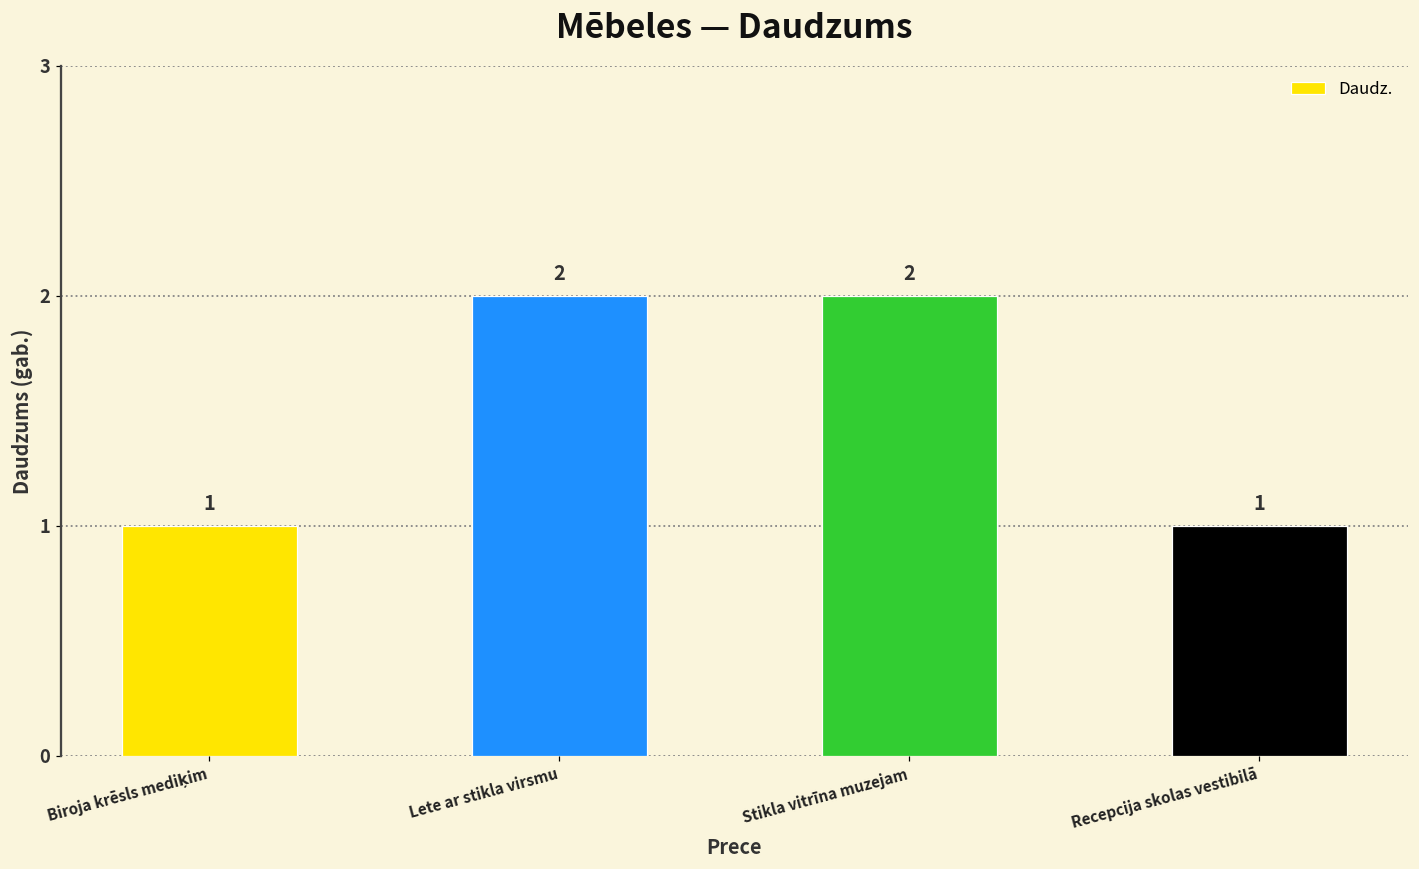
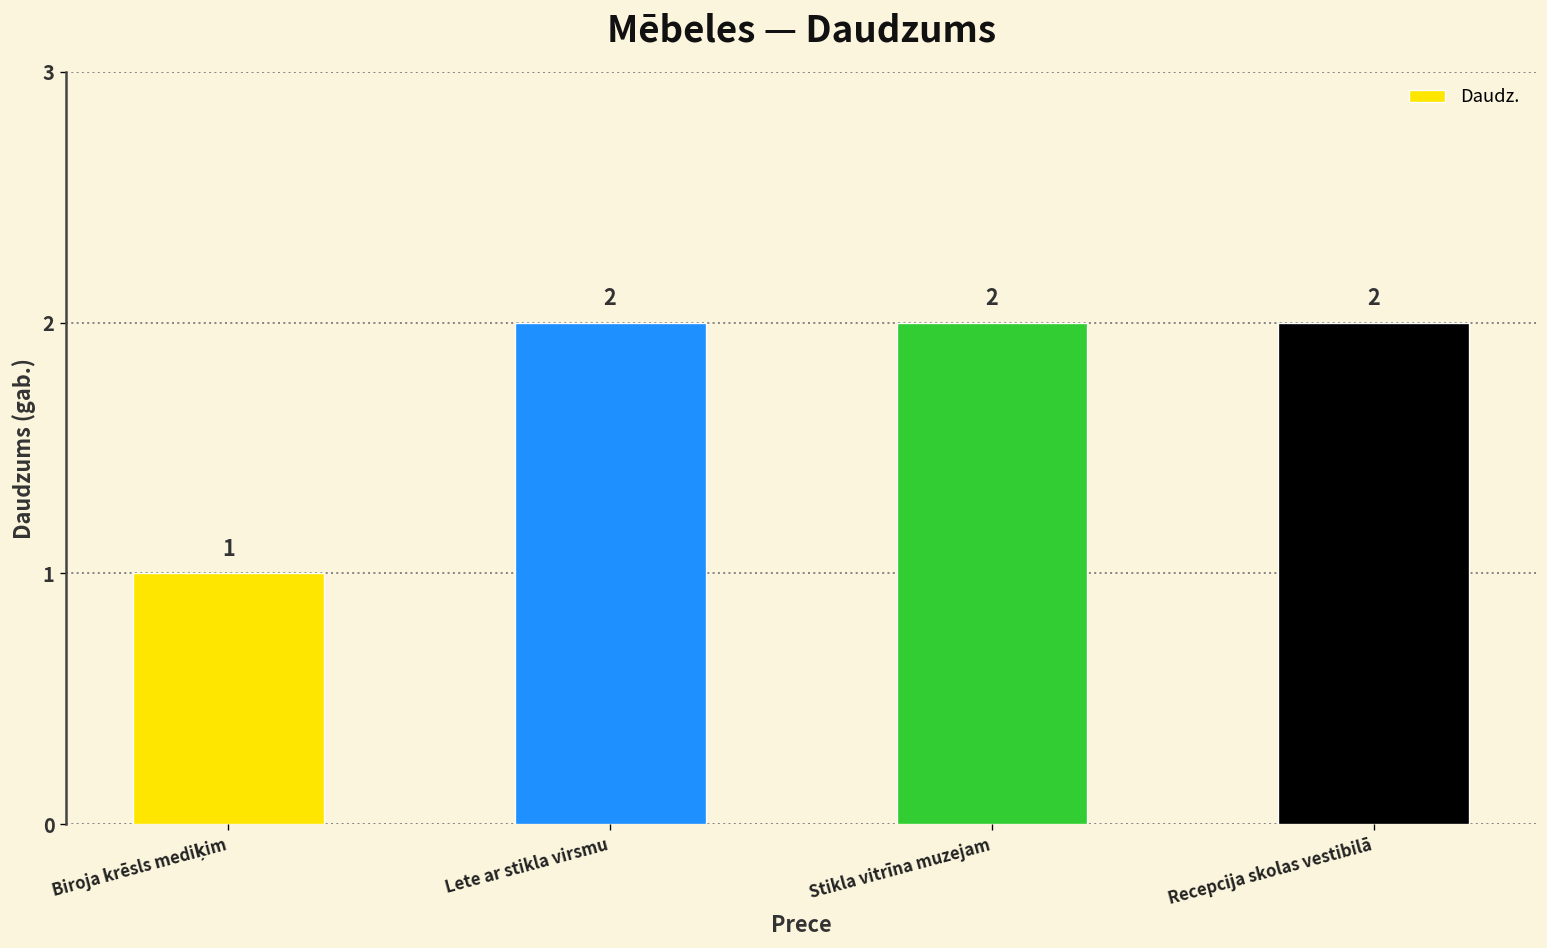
Recepcija skolas vestibilā: 1 -> 2
